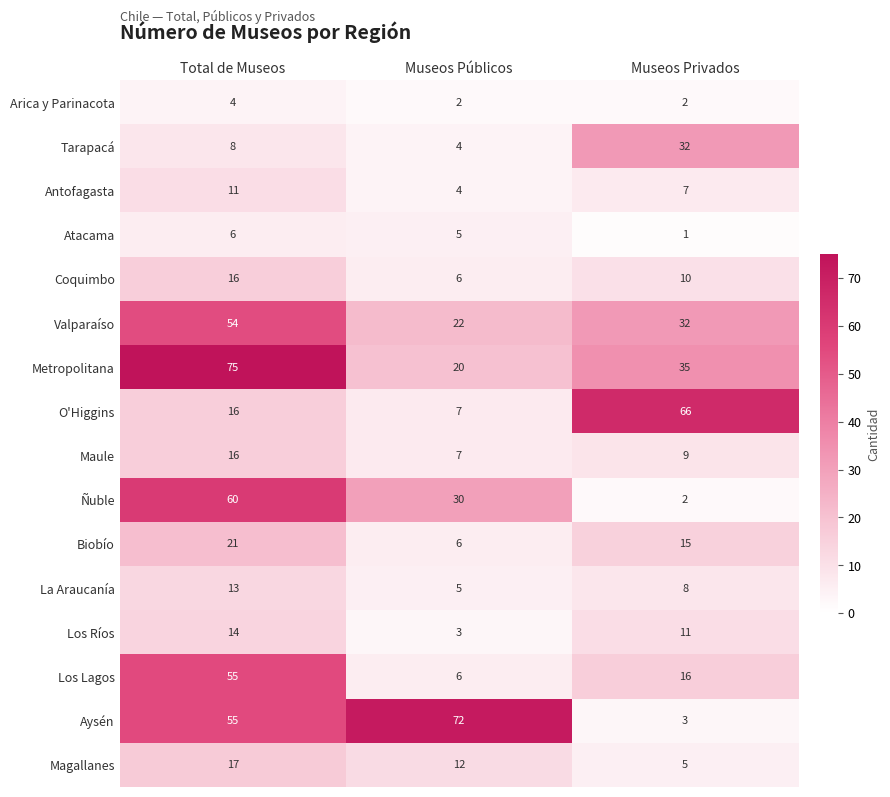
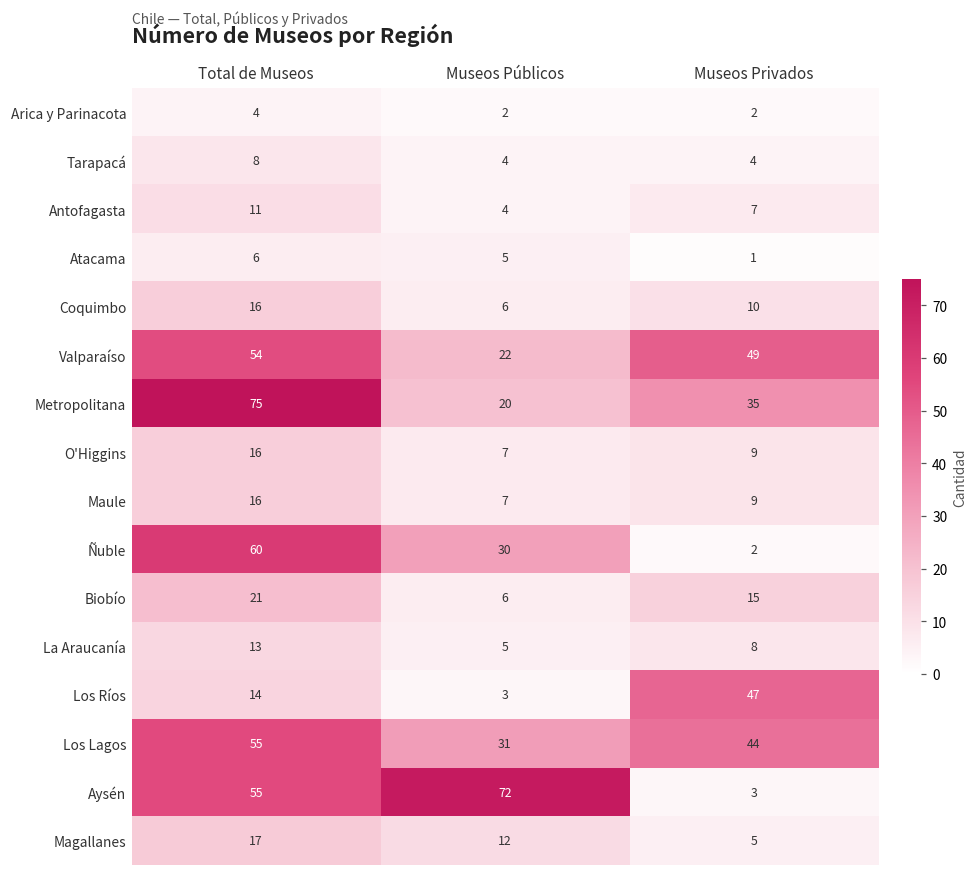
Tarapacá, Museos Privados: 32 -> 4
Valparaíso, Museos Privados: 32 -> 49
O'Higgins, Museos Privados: 66 -> 9
Los Ríos, Museos Privados: 11 -> 47
Los Lagos, Museos Públicos: 6 -> 31
Los Lagos, Museos Privados: 16 -> 44
